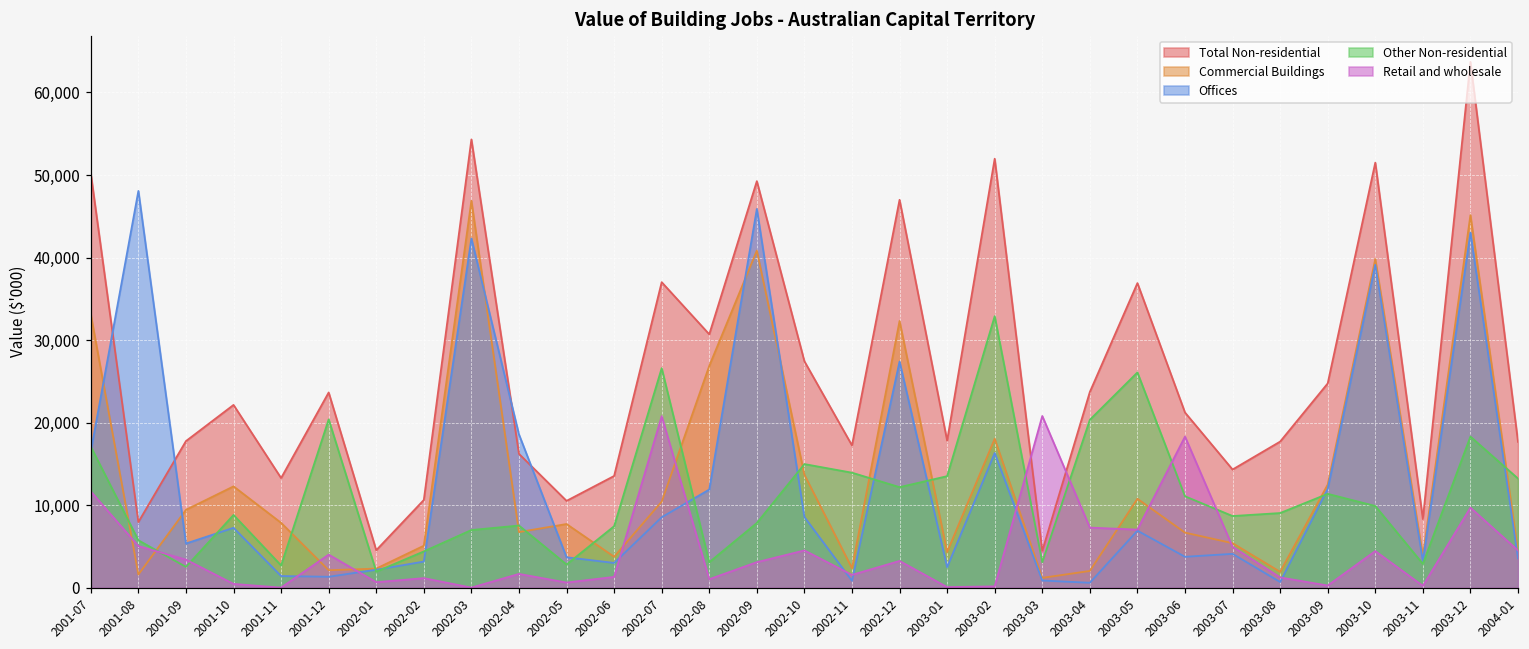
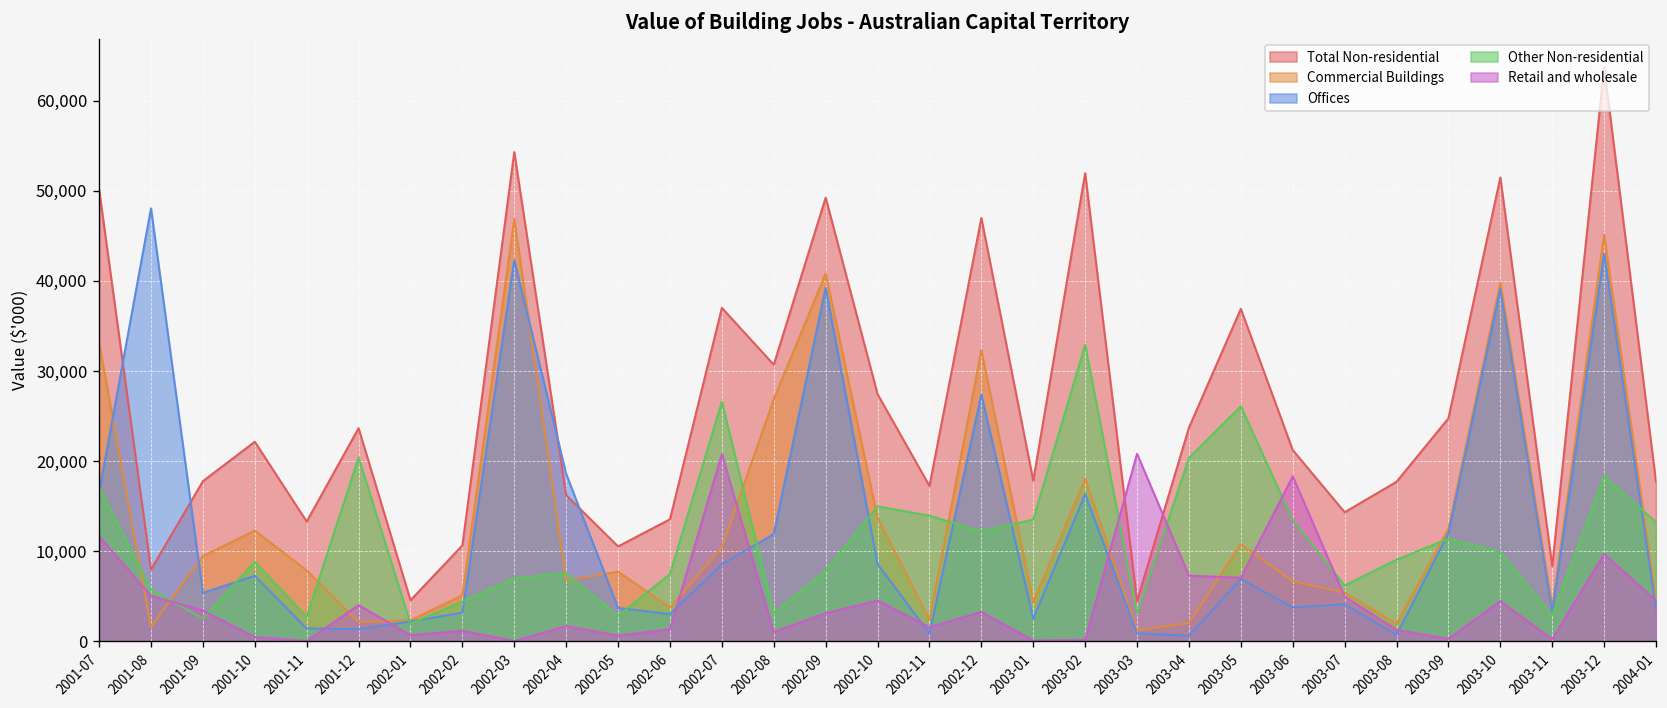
Offices, 2002-09: 46,000 -> 39,000
Other Non-residential, 2003-06: 11,000 -> 13,000
Other Non-residential, 2003-07: 9,000 -> 6,000
